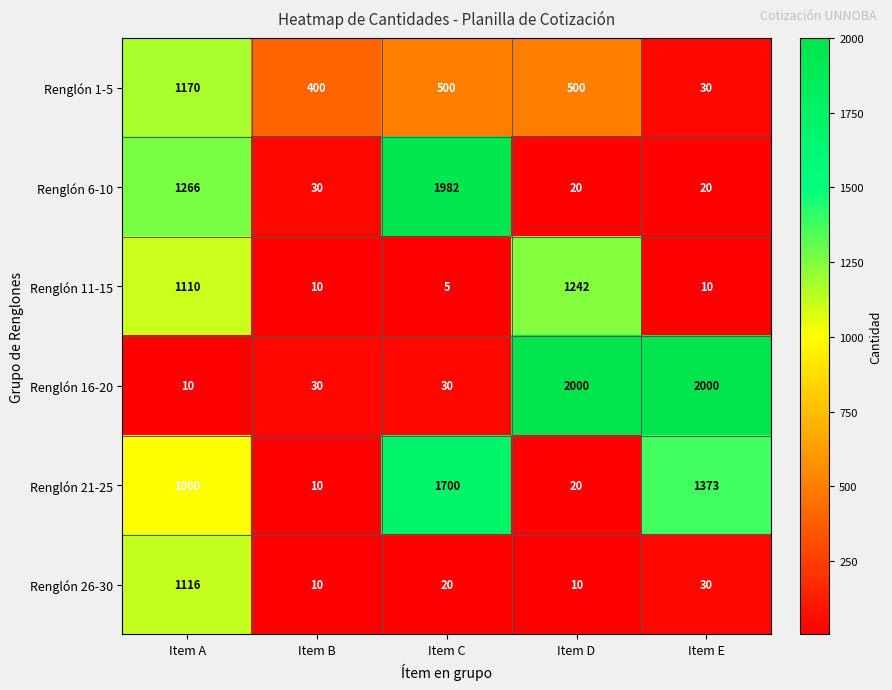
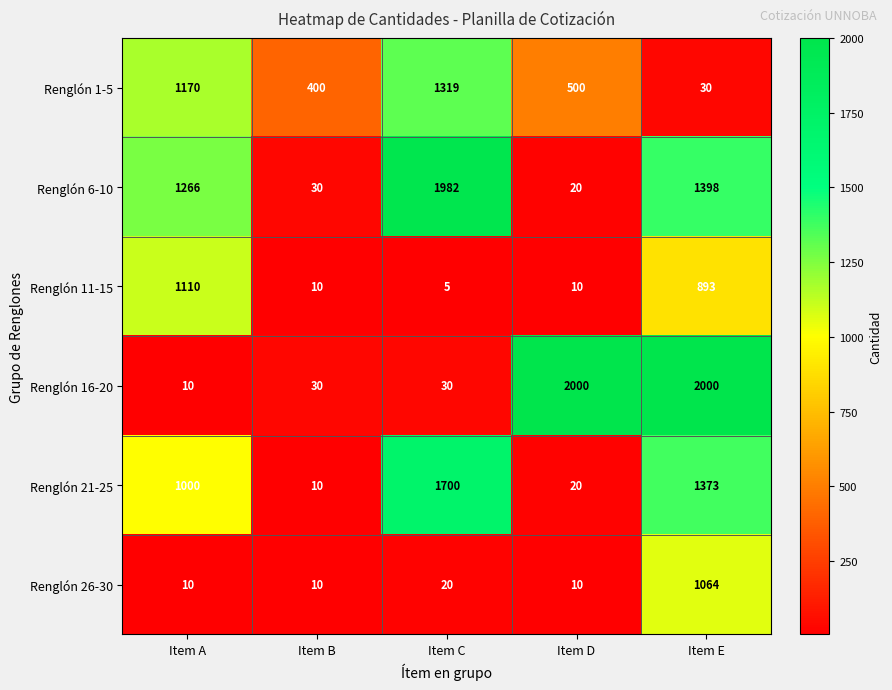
Renglón 1-5, Item C: 500 -> 1319
Renglón 6-10, Item E: 20 -> 1398
Renglón 11-15, Item D: 1242 -> 10
Renglón 11-15, Item E: 10 -> 893
Renglón 26-30, Item A: 1116 -> 10
Renglón 26-30, Item E: 30 -> 1064
